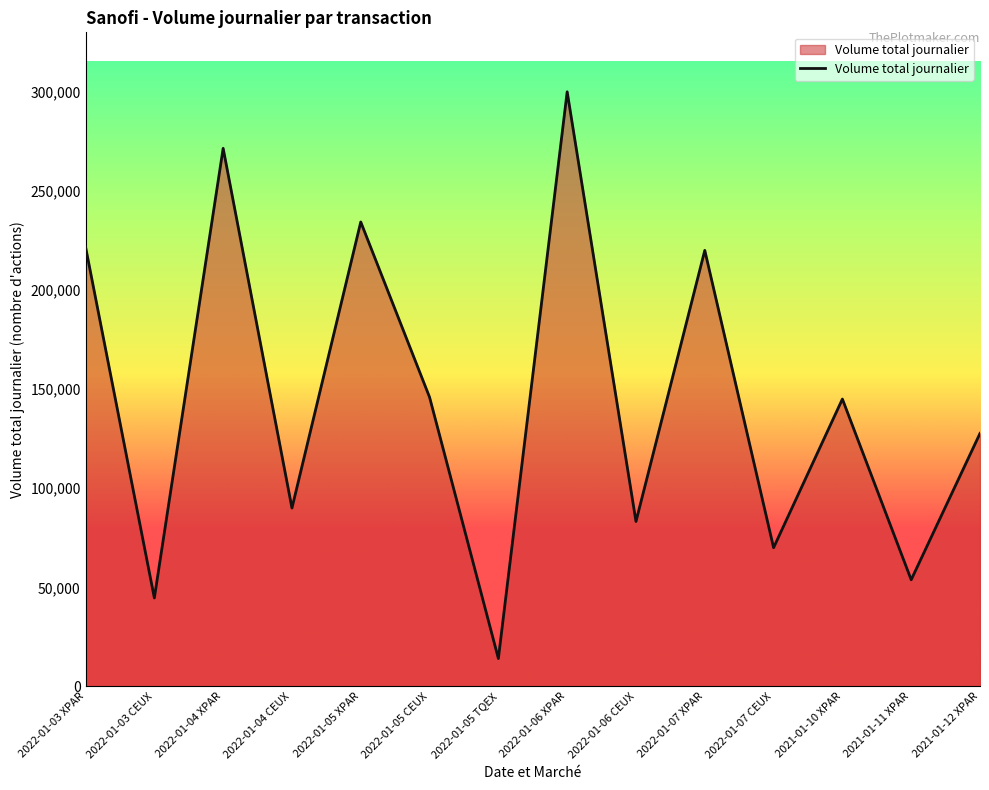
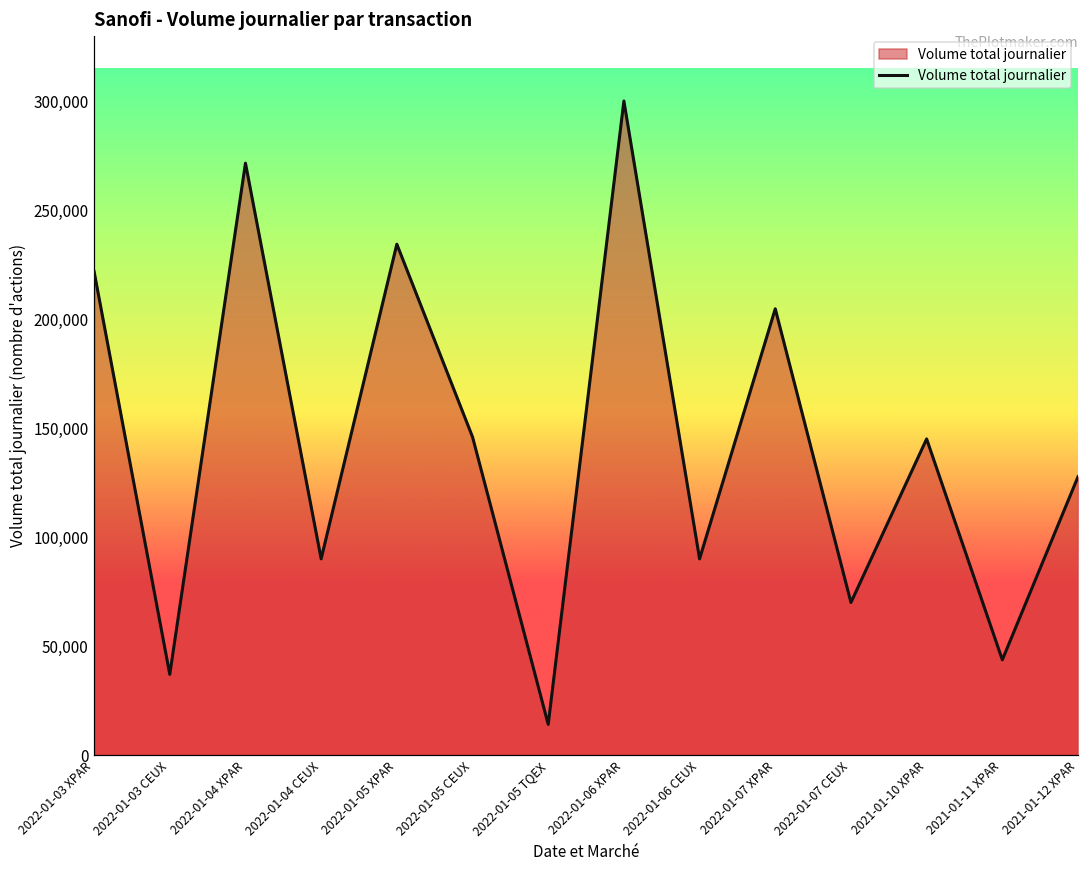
2022-01-03 CEUX: 45,000 -> 37,000
2022-01-06 CEUX: 83,000 -> 90,000
2022-01-07 XPAR: 220,000 -> 205,000
2021-01-11 XPAR: 54,000 -> 44,000
